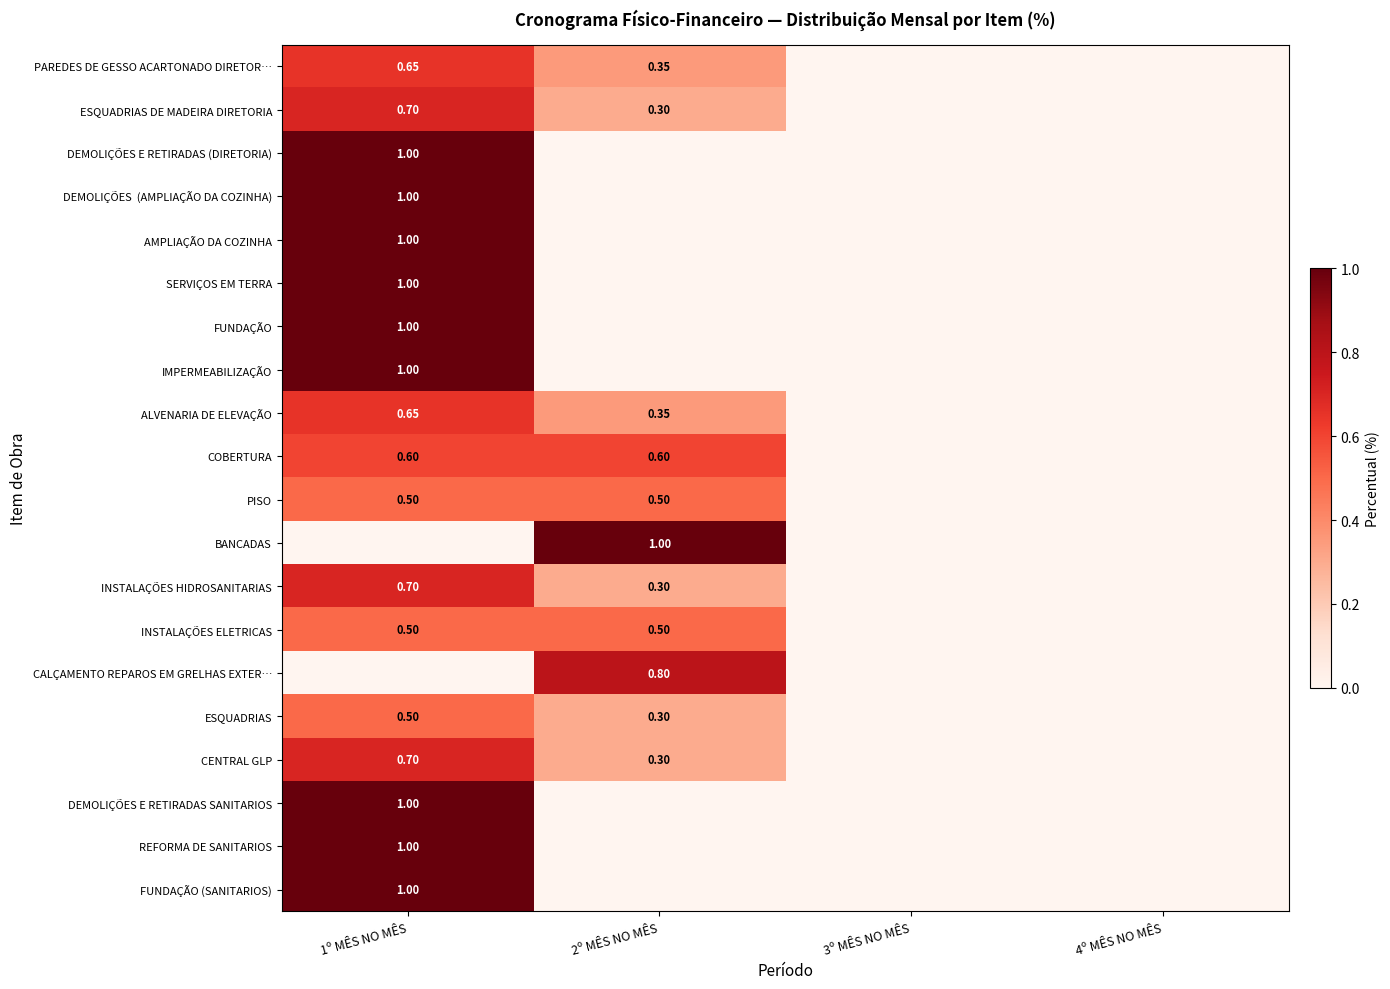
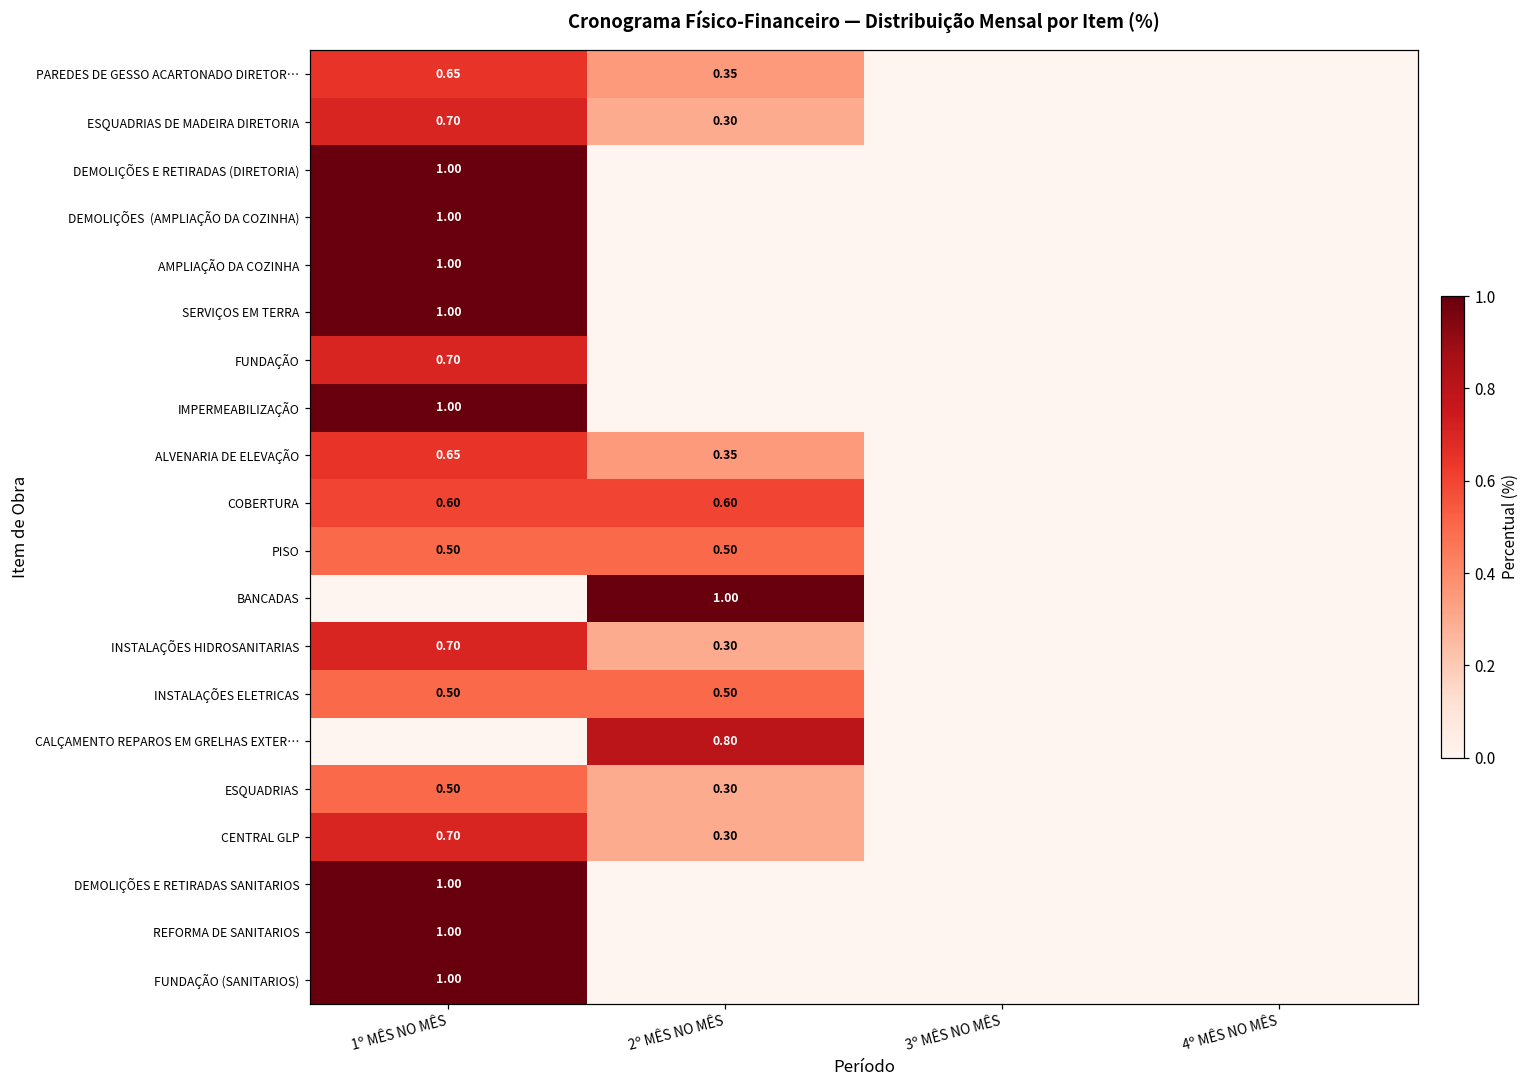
FUNDAÇÃO, 1º MÊS NO MÊS: 1.00 -> 0.70
